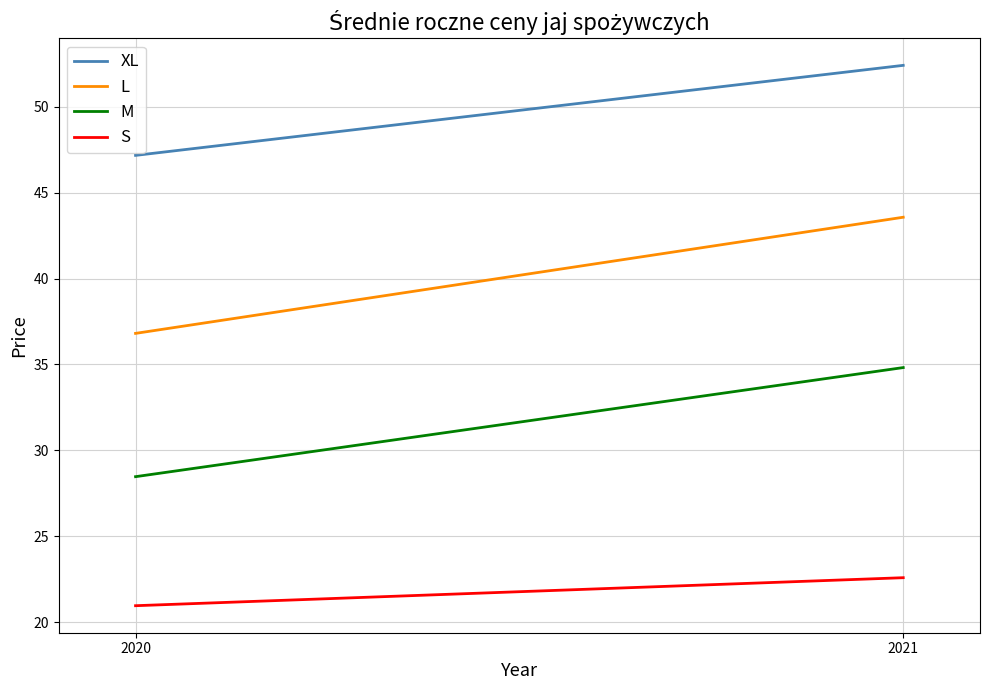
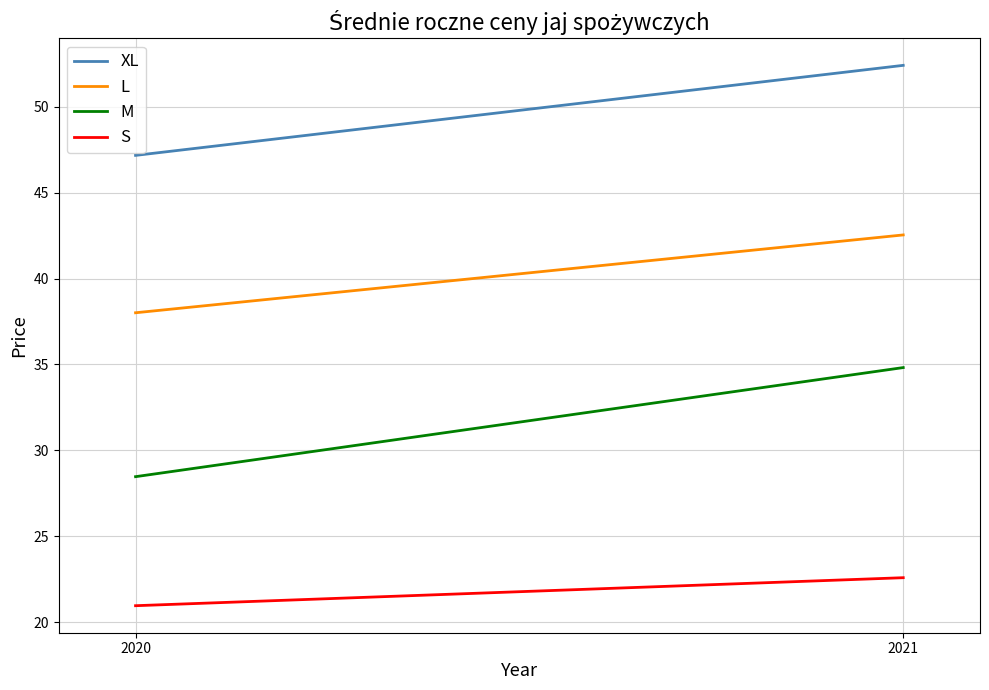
L, 2020: 36.8 -> 38.0
L, 2021: 43.6 -> 42.5
